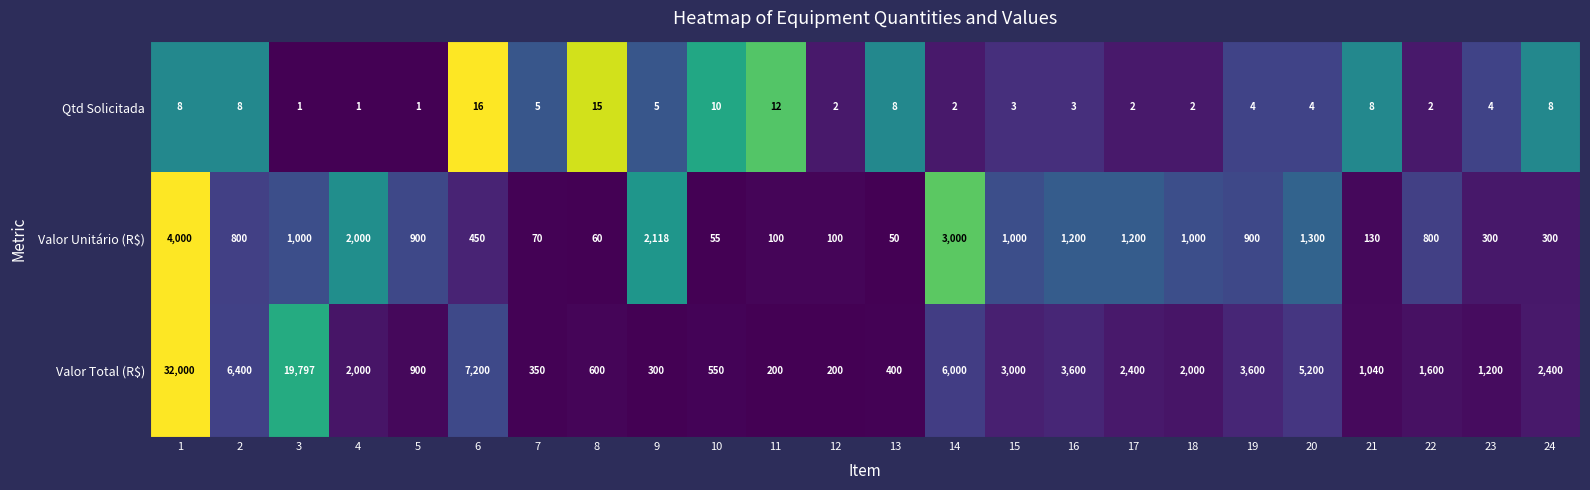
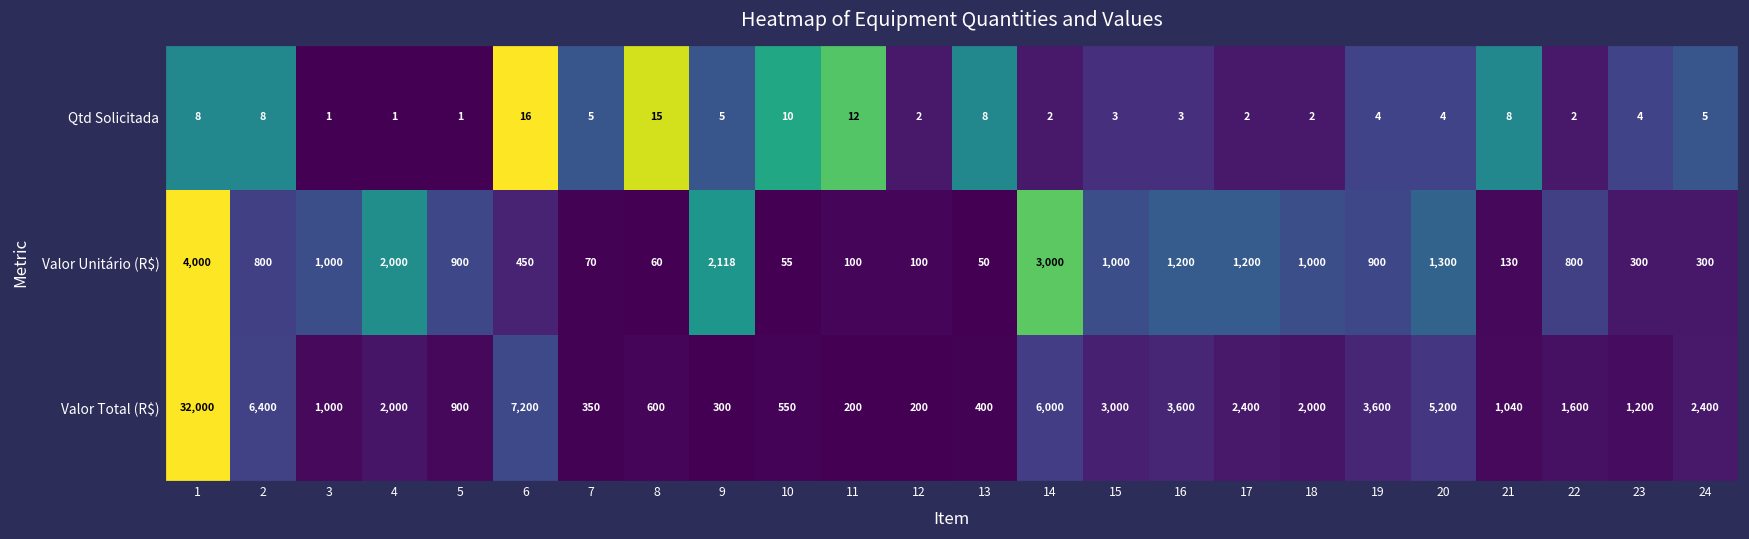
Qtd Solicitada, 24: 8 -> 5
Valor Total (R$), 3: 19,797 -> 1,000
